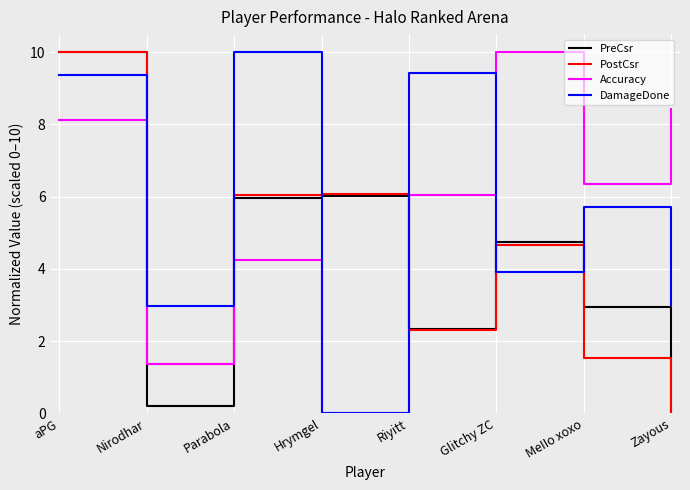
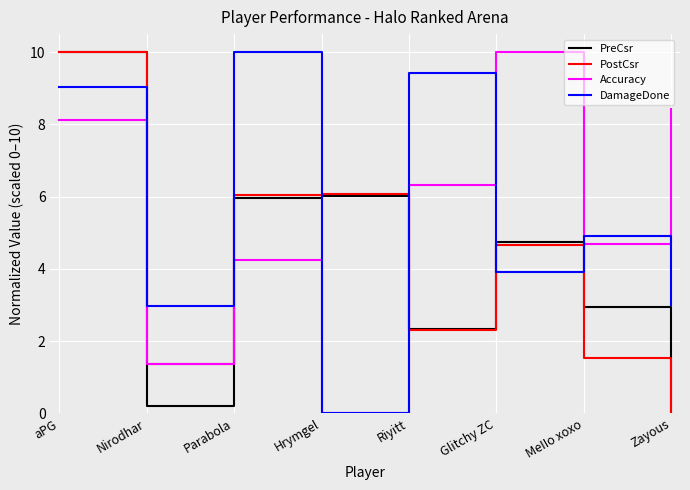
DamageDone, aPG: 9.4 -> 9.0
Accuracy, Riyitt: 6.1 -> 6.3
Accuracy, MeIIo xoxo: 6.3 -> 4.7
DamageDone, MeIIo xoxo: 5.7 -> 4.9
